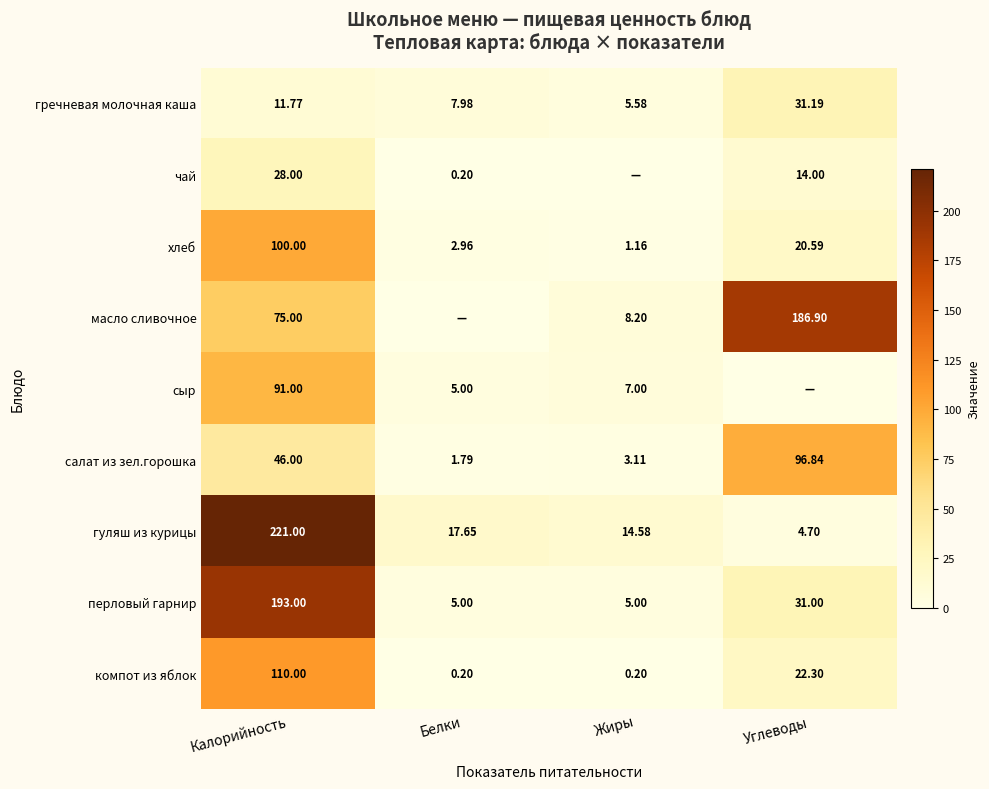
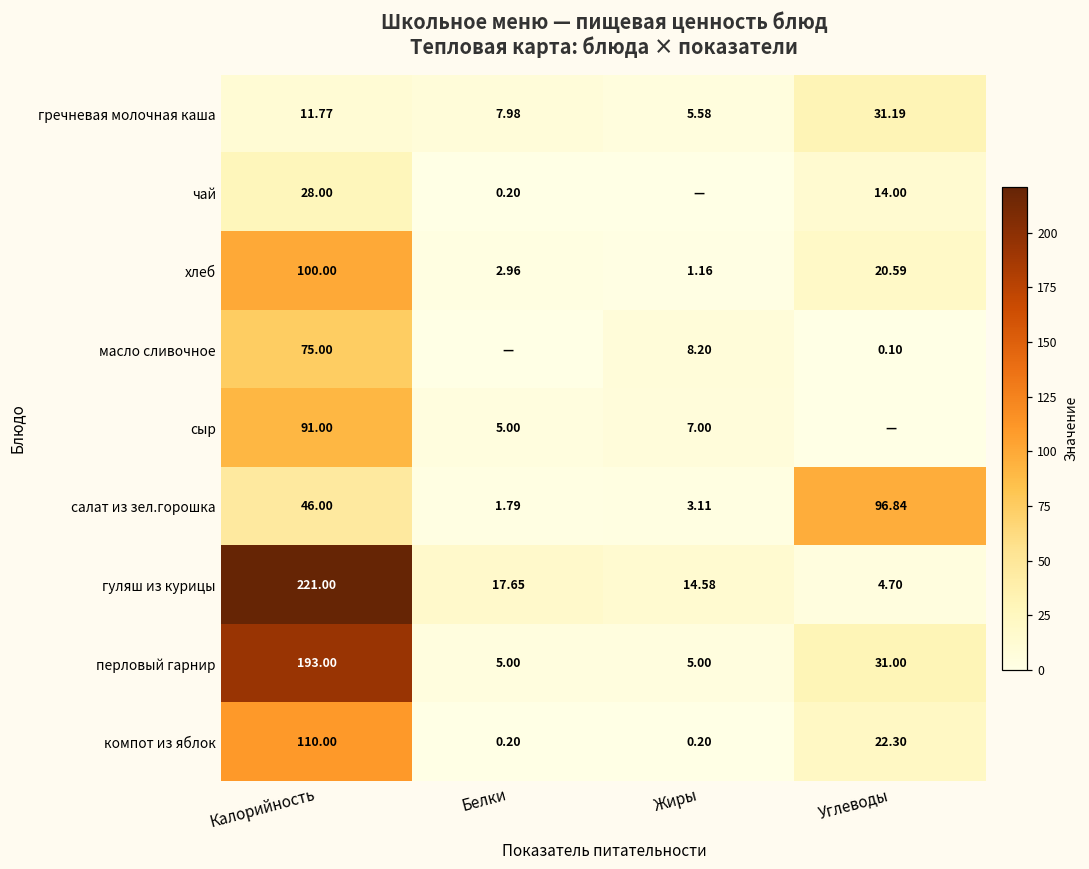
масло сливочное, Углеводы: 186.90 -> 0.10
